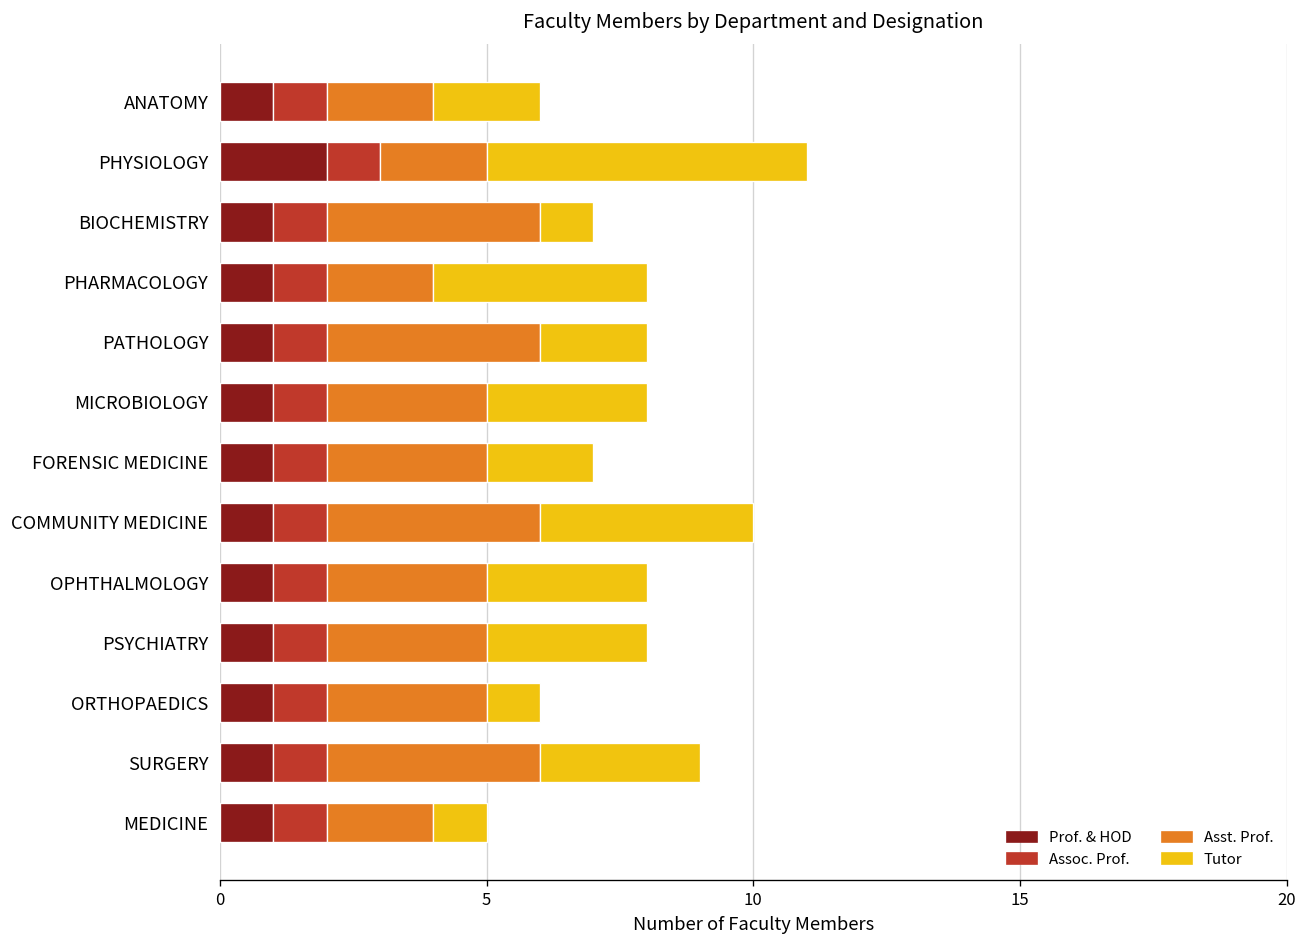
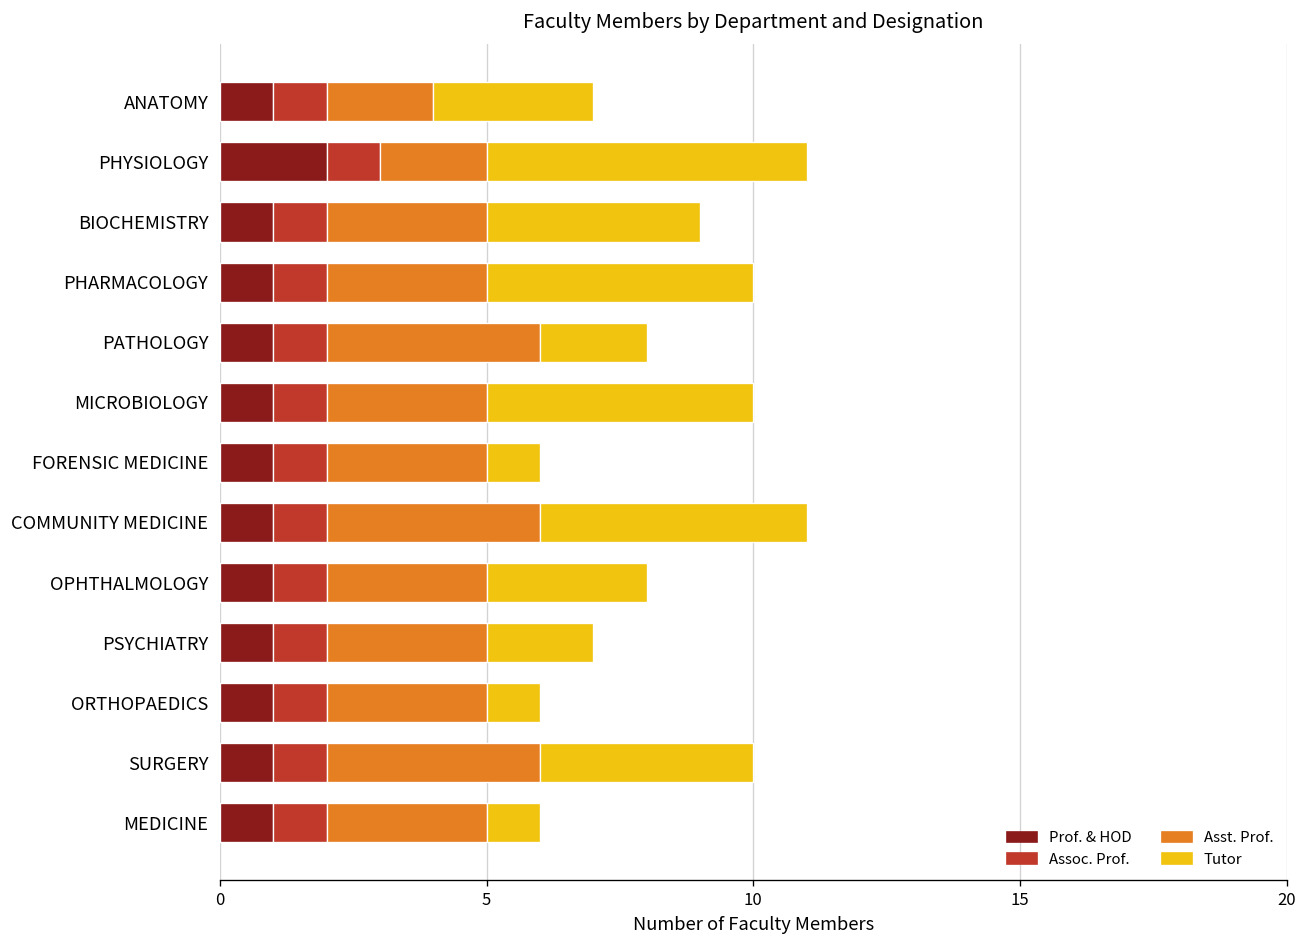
Tutor, ANATOMY: 2 -> 3
Asst. Prof., BIOCHEMISTRY: 4 -> 3
Tutor, BIOCHEMISTRY: 1 -> 4
Asst. Prof., PHARMACOLOGY: 2 -> 3
Tutor, PHARMACOLOGY: 4 -> 5
Tutor, MICROBIOLOGY: 3 -> 5
Tutor, FORENSIC MEDICINE: 2 -> 1
Tutor, COMMUNITY MEDICINE: 4 -> 5
Tutor, PSYCHIATRY: 3 -> 2
Tutor, SURGERY: 3 -> 4
Asst. Prof., MEDICINE: 2 -> 3
